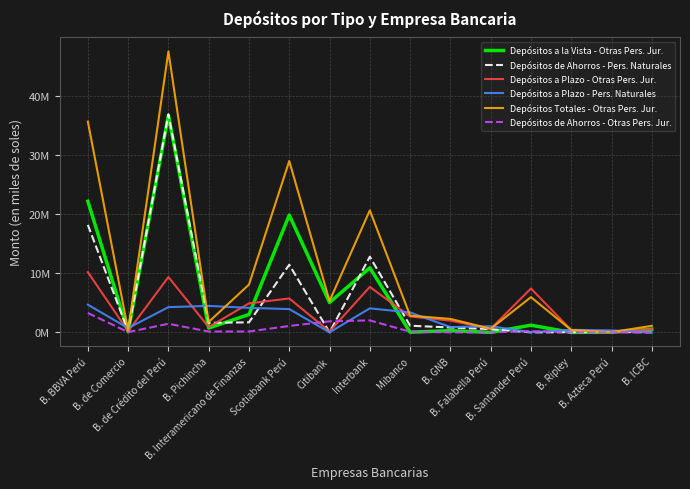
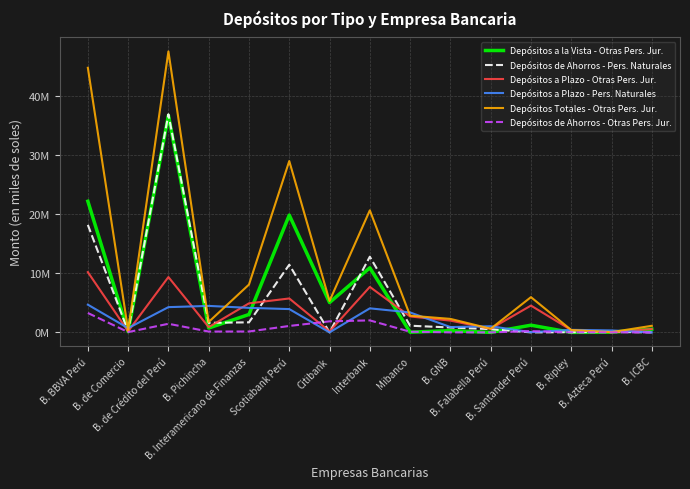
Depósitos Totales - Otras Pers. Jur., B. BBVA Perú: 36000000 -> 45000000
Depósitos a Plazo - Otras Pers. Jur., B. Santander Perú: 7000000 -> 5000000
